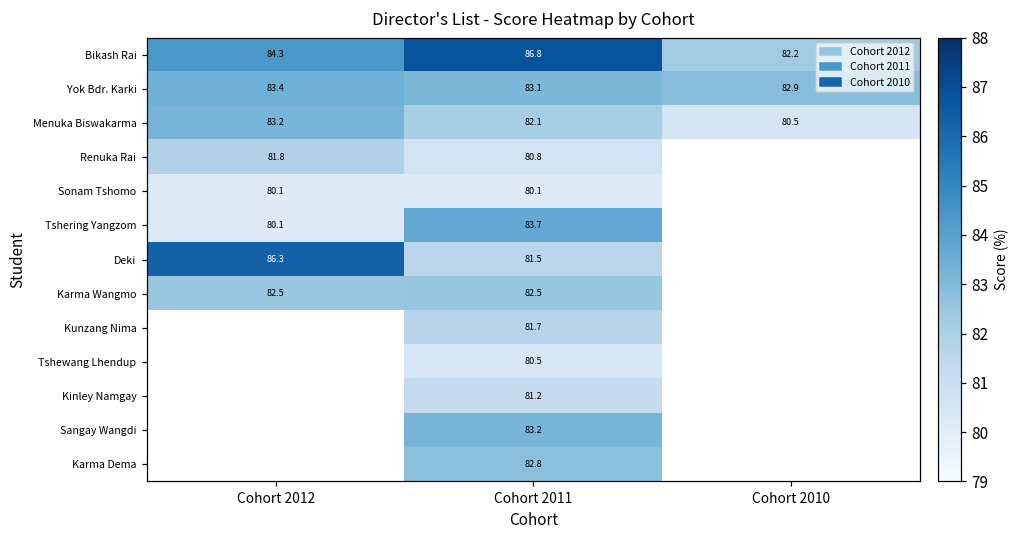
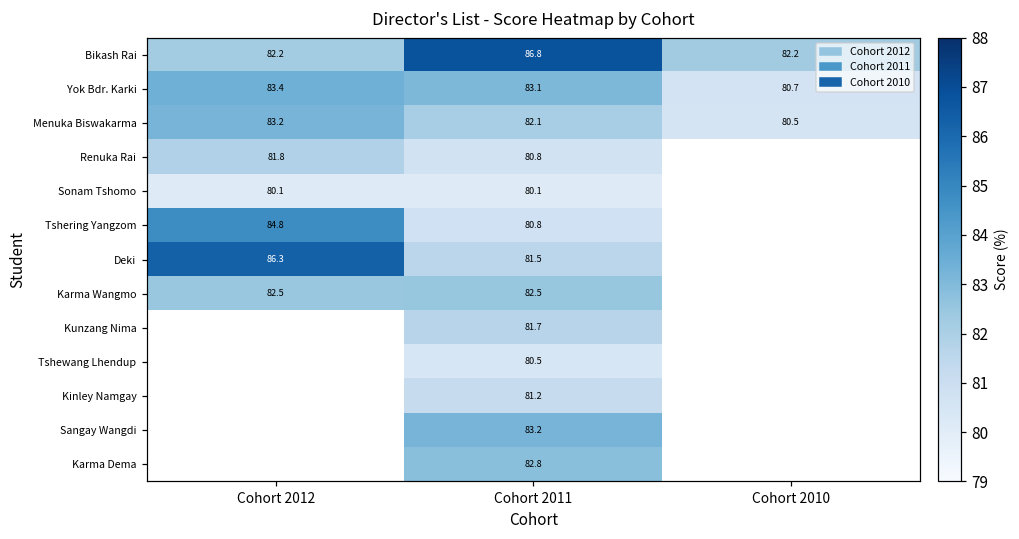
Bikash Rai, Cohort 2012: 84.3 -> 82.2
Yok Bdr. Karki, Cohort 2010: 82.9 -> 80.7
Tshering Yangzom, Cohort 2012: 80.1 -> 84.8
Tshering Yangzom, Cohort 2011: 83.7 -> 80.8
